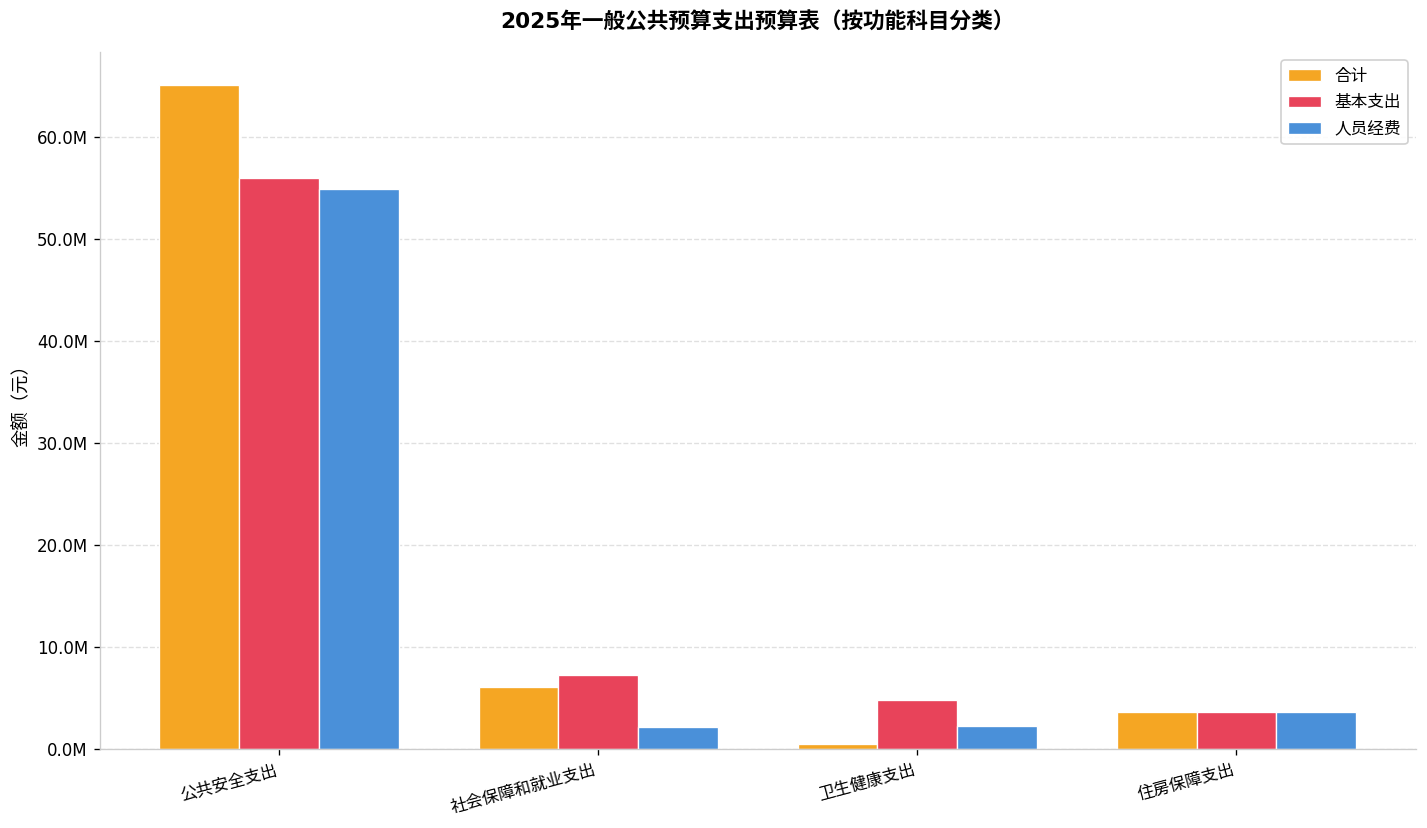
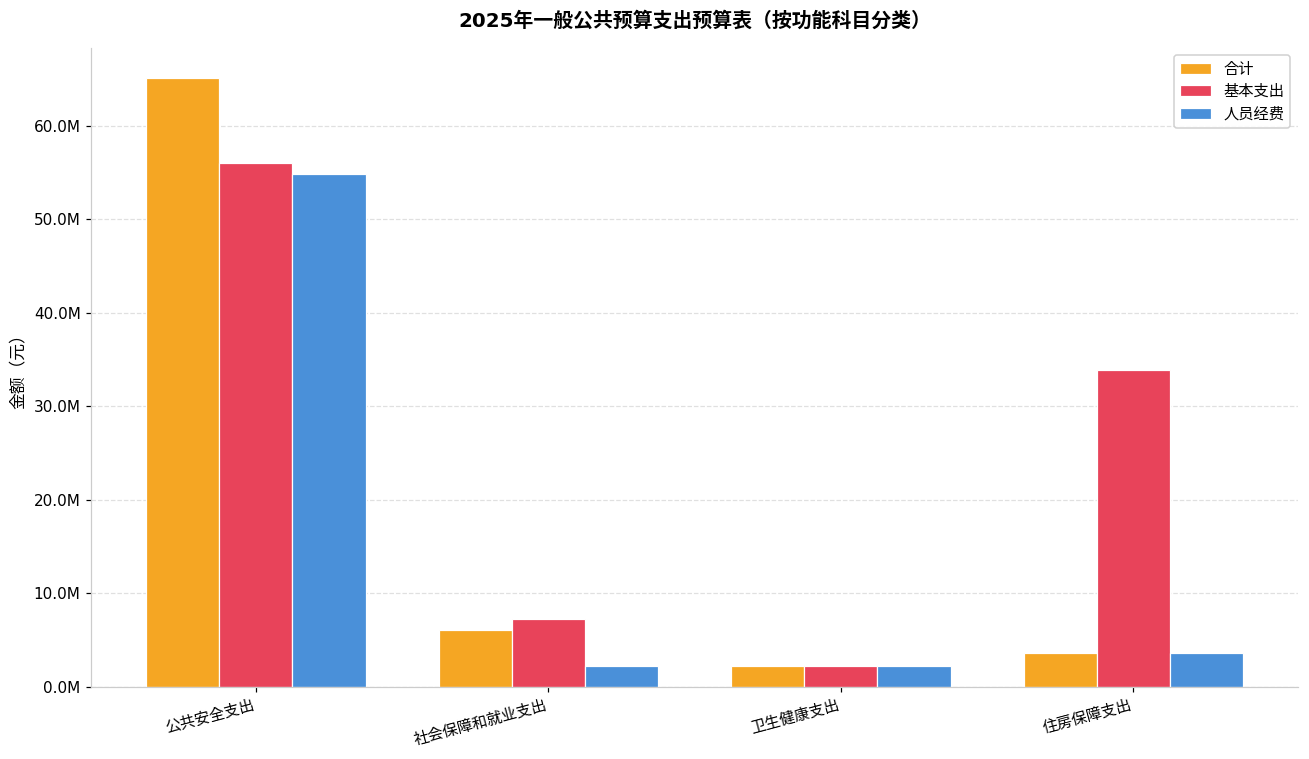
合计, 卫生健康支出: 1000000 -> 2000000
基本支出, 卫生健康支出: 5000000 -> 2000000
基本支出, 住房保障支出: 4000000 -> 34000000
